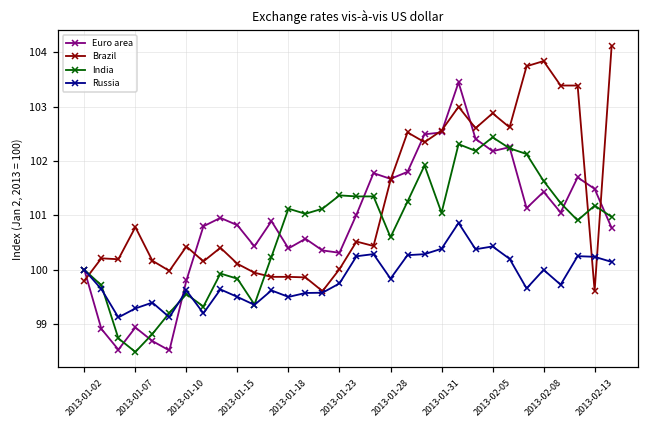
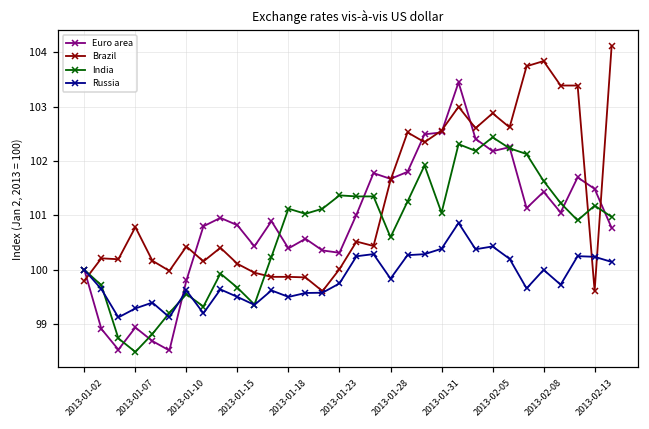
India, 2013-01-15: 99.8 -> 99.7
